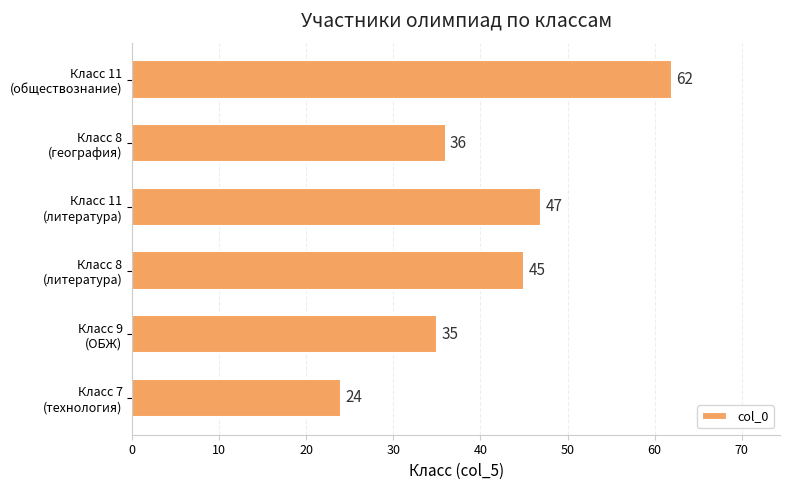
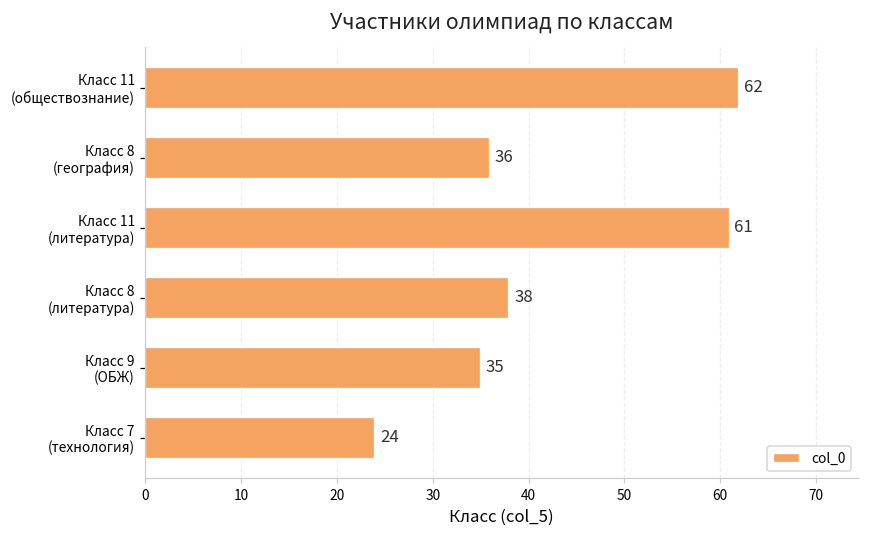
Класс 11 (литература): 47 -> 61
Класс 8 (литература): 45 -> 38
